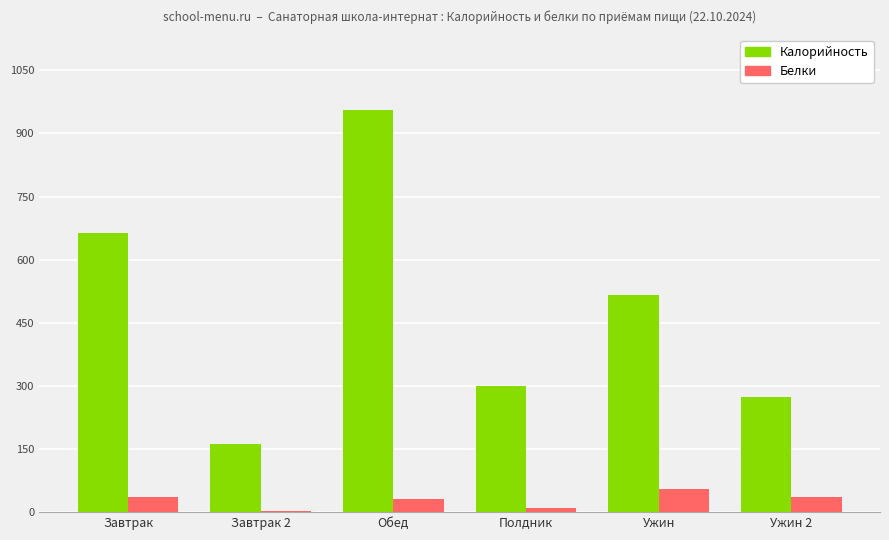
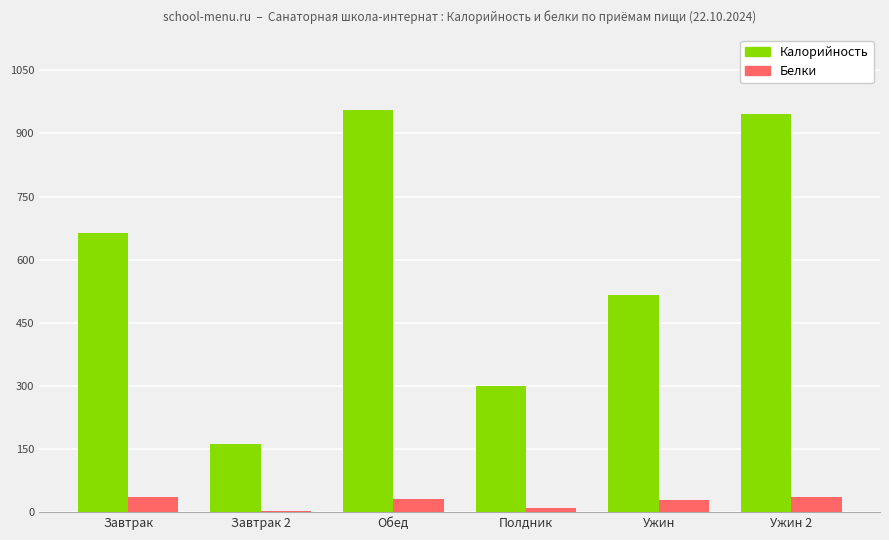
Белки, Ужин: 50 -> 30
Калорийность, Ужин 2: 270 -> 950
